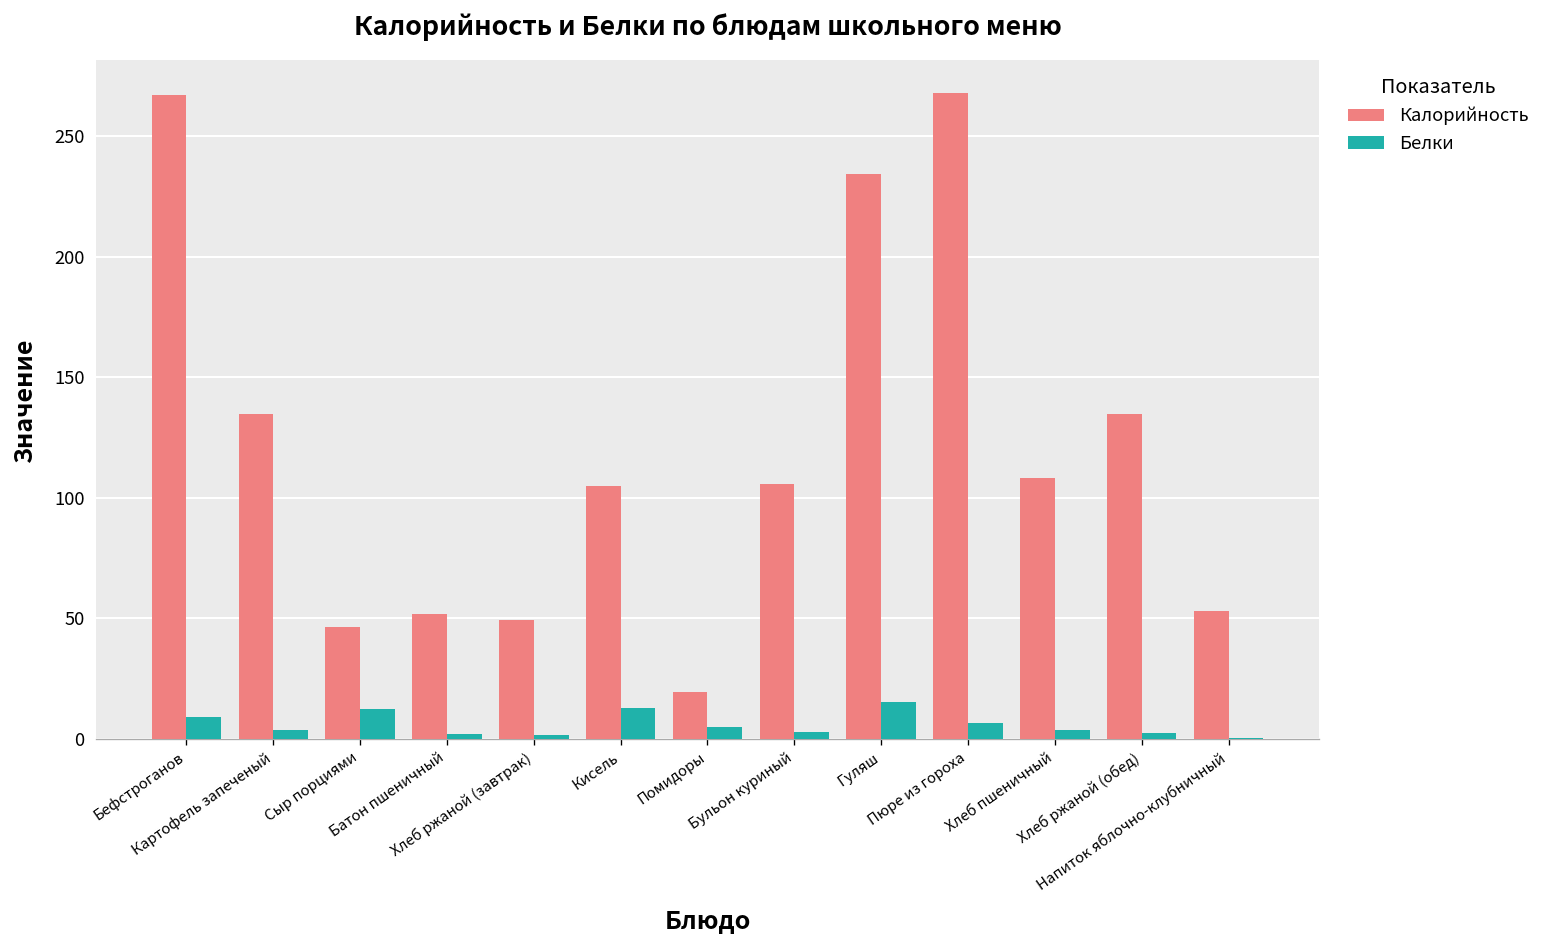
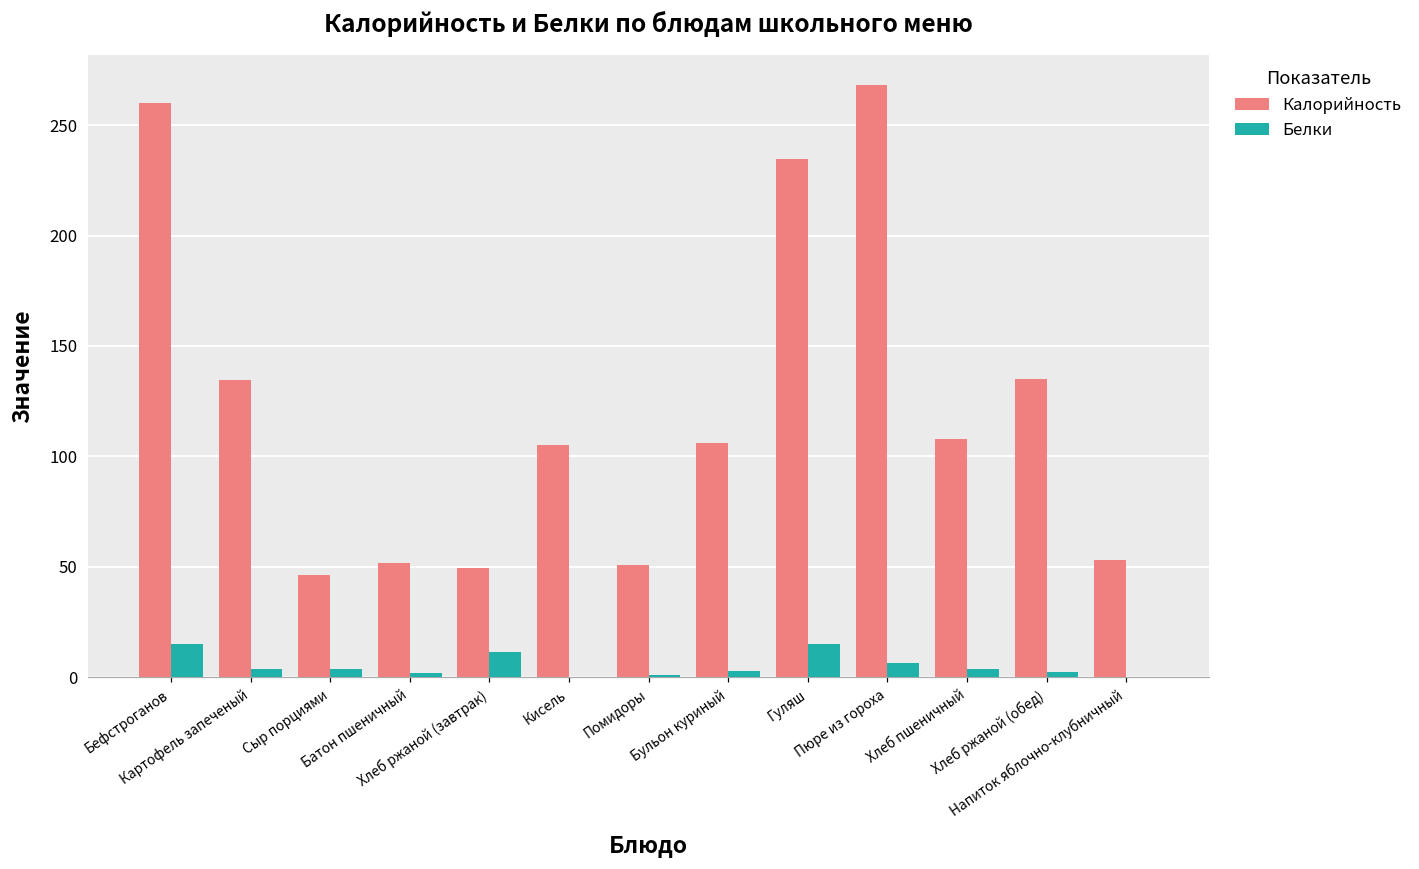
Калорийность, Бефстроганов: 267 -> 260
Белки, Бефстроганов: 9 -> 15
Белки, Сыр порциями: 12 -> 4
Белки, Хлеб ржаной (завтрак): 2 -> 12
Белки, Кисель: 13 -> 0
Калорийность, Помидоры: 20 -> 51
Белки, Помидоры: 5 -> 1
